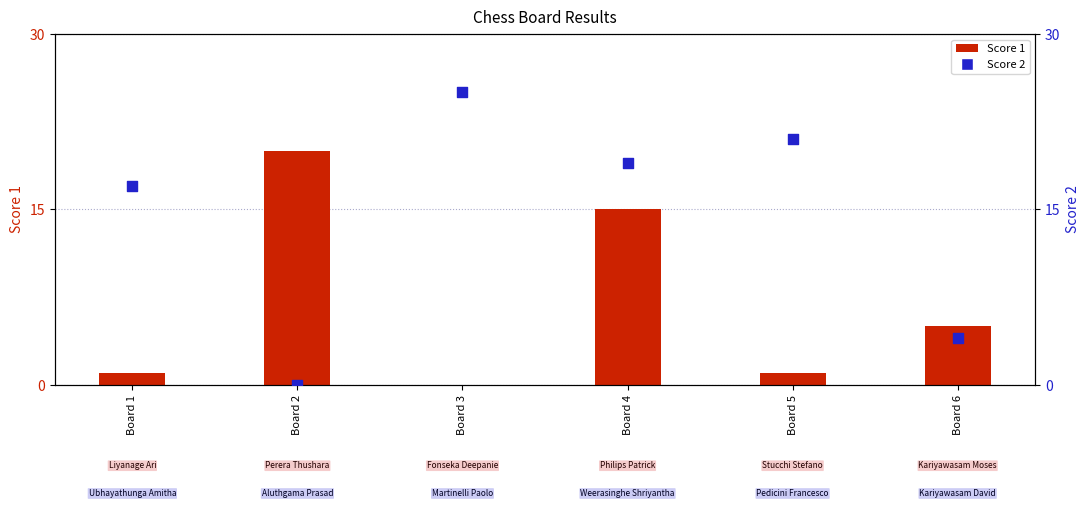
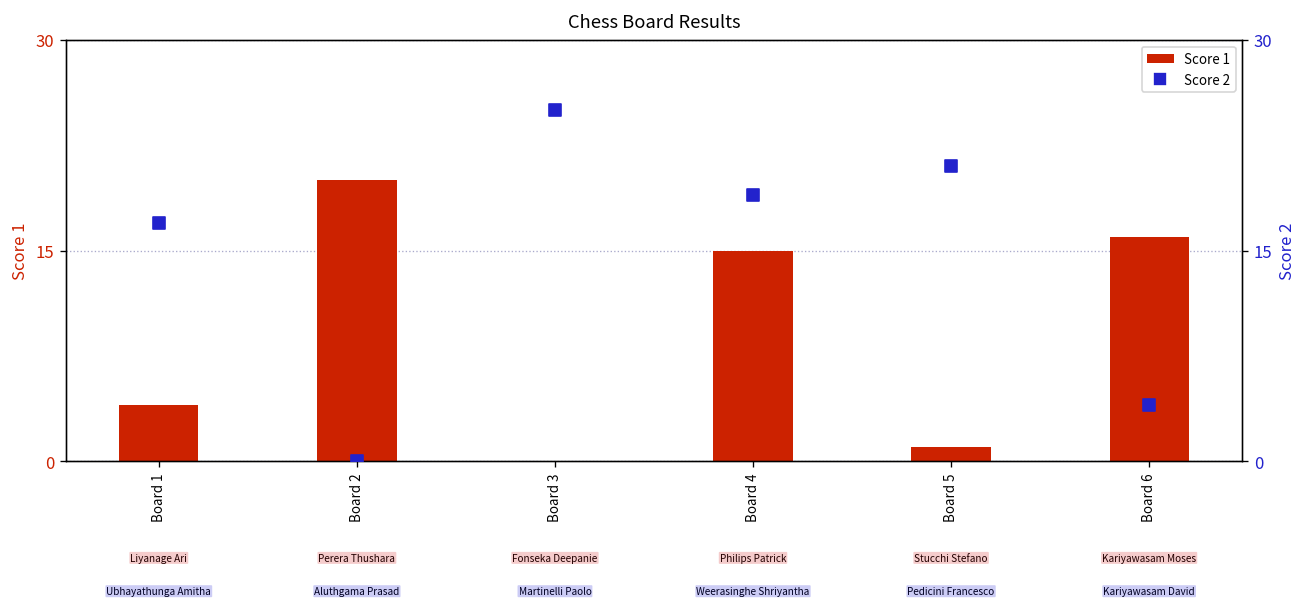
Score 1, Board 1: 1 -> 4
Score 1, Board 6: 5 -> 16
